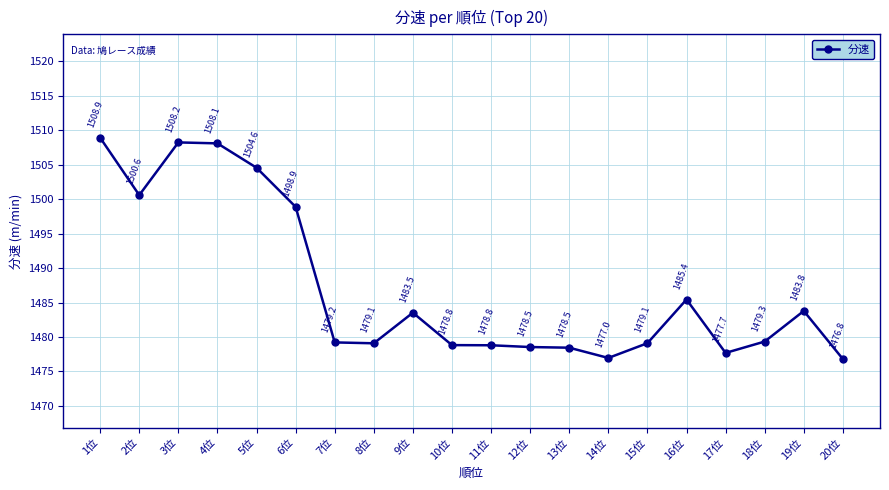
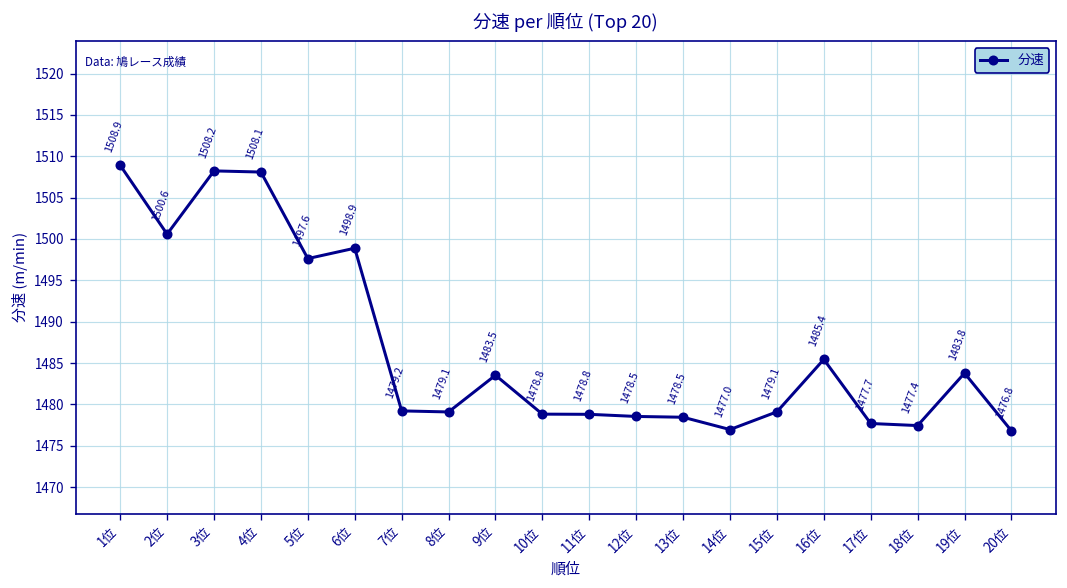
5位: 1504.6 -> 1497.6
18位: 1479.3 -> 1477.4
